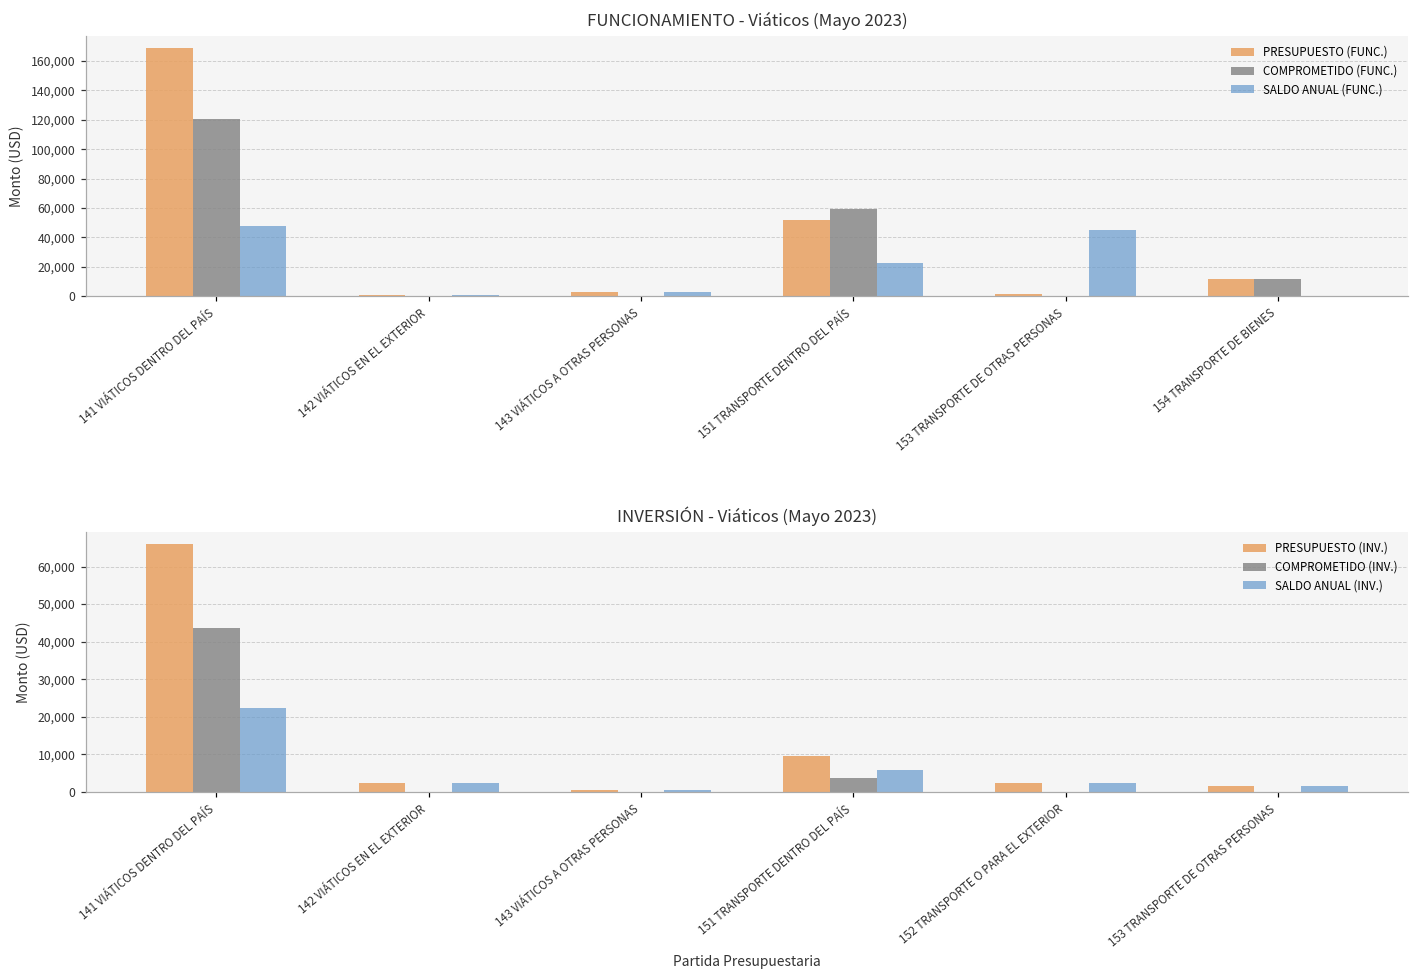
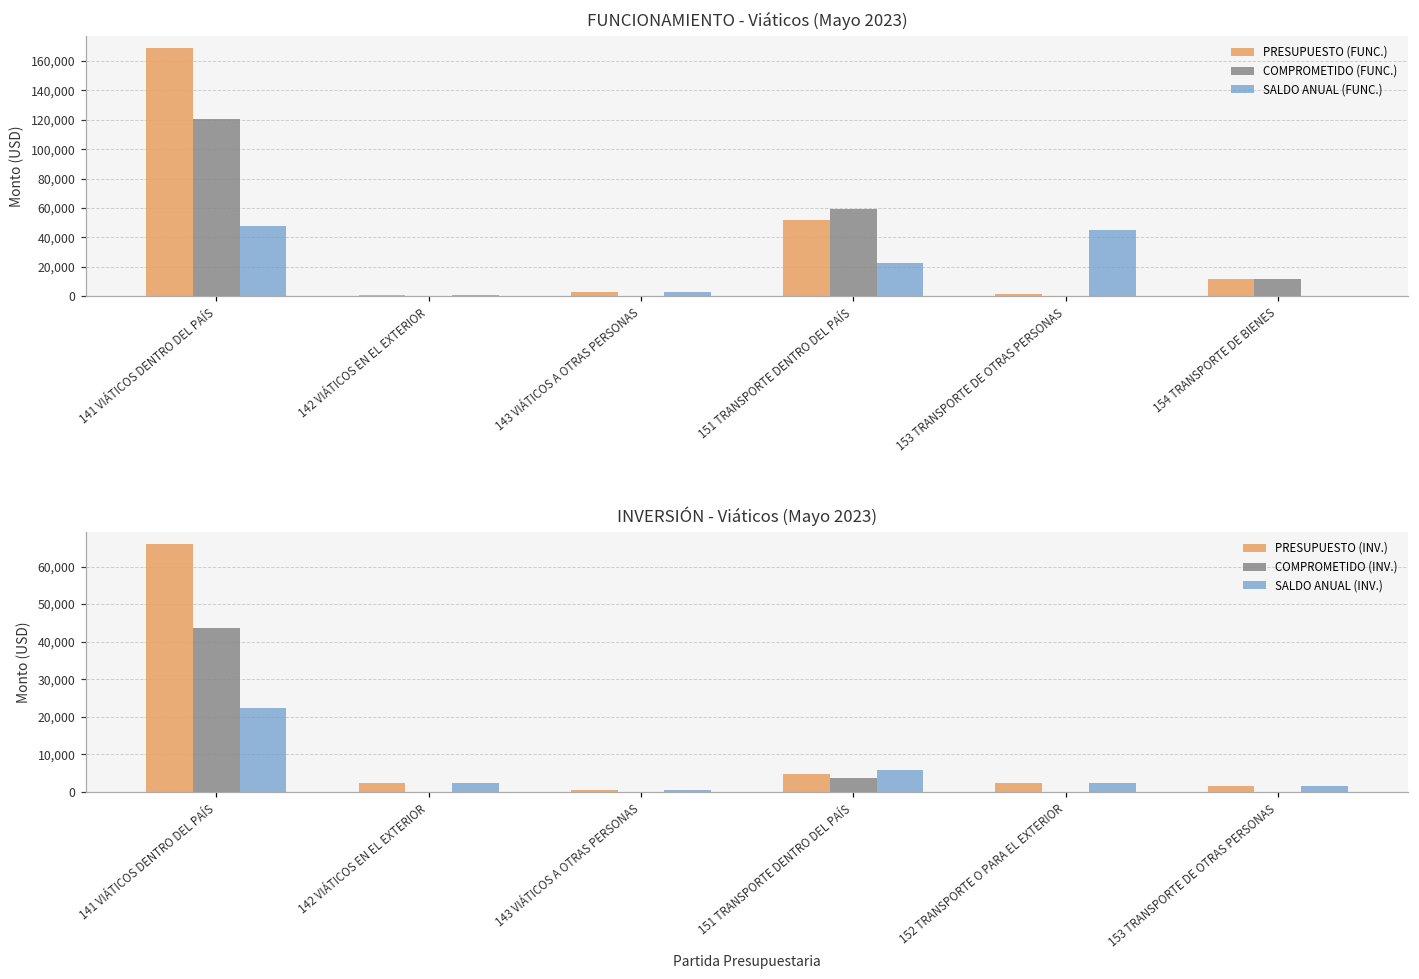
INVERSIÓN - Viáticos (Mayo 2023), PRESUPUESTO (INV.), 151 TRANSPORTE DENTRO DEL PAÍS: 10,000 -> 5,000
